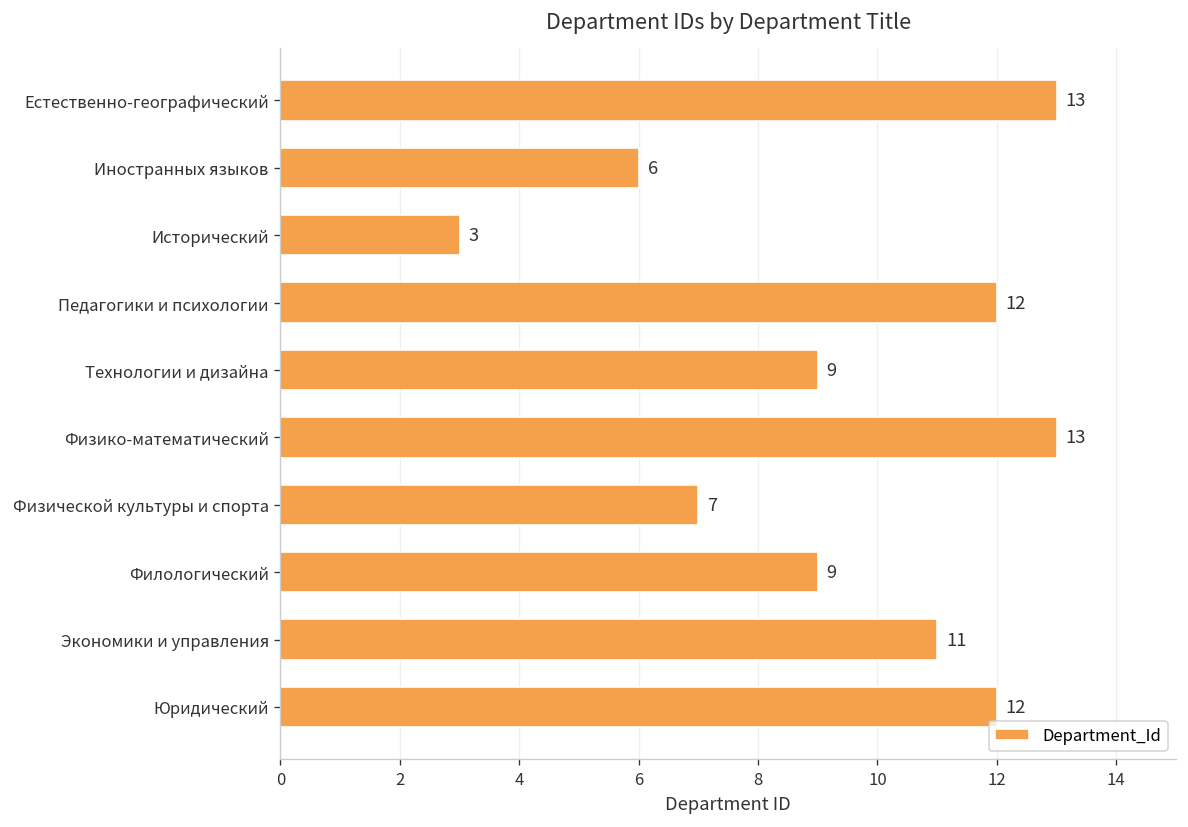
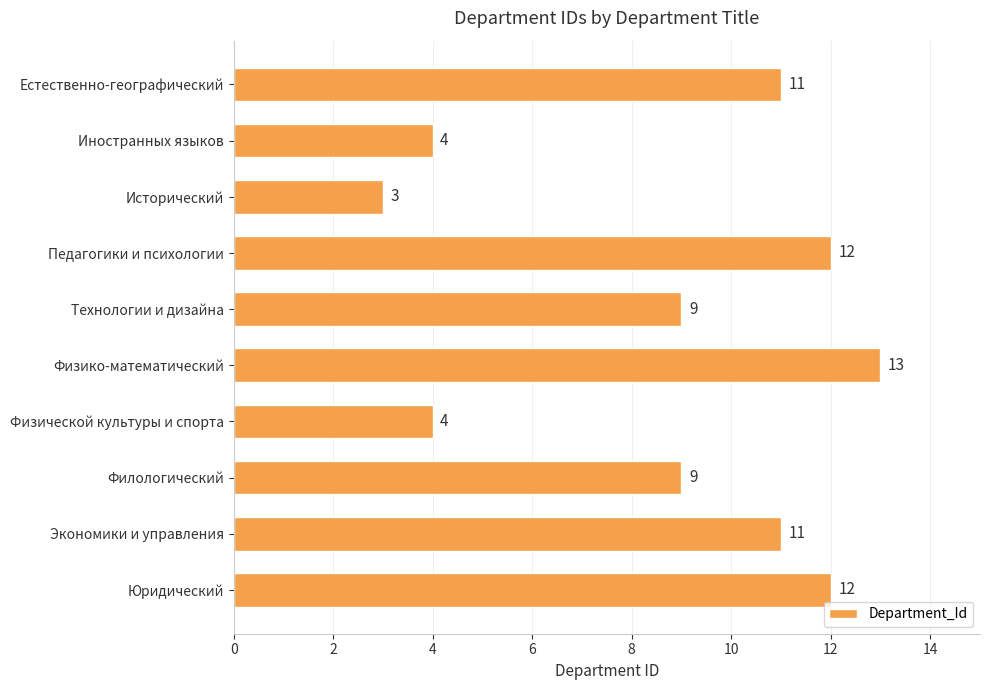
Естественно-географический: 13 -> 11
Иностранных языков: 6 -> 4
Физической культуры и спорта: 7 -> 4
